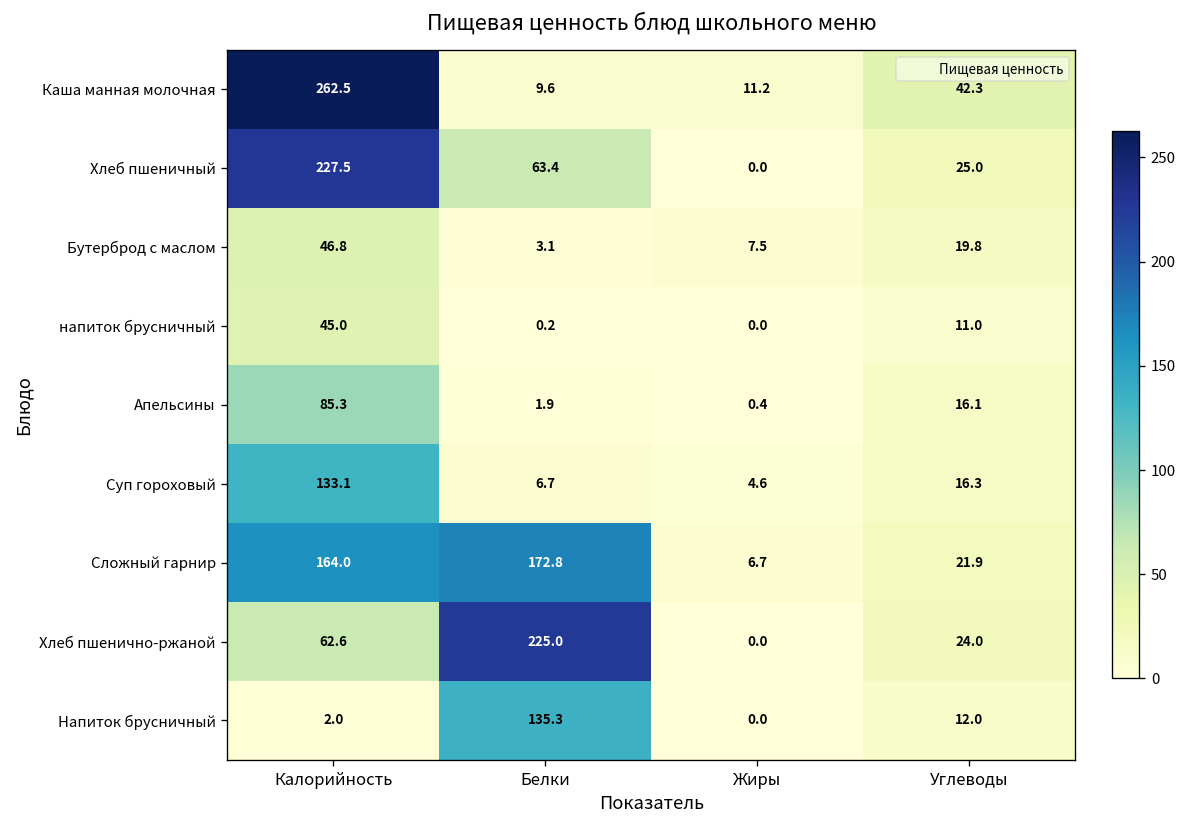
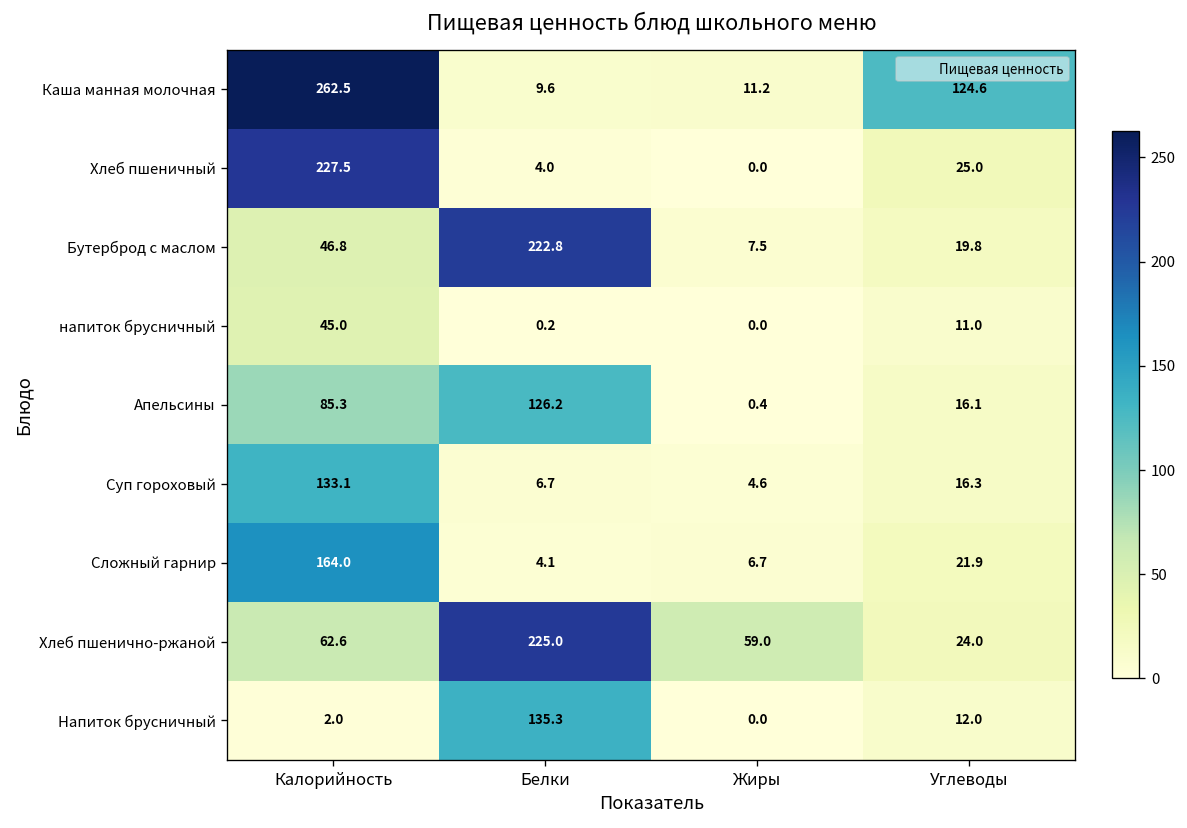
Каша манная молочная, Углеводы: 42.3 -> 124.6
Хлеб пшеничный, Белки: 63.4 -> 4.0
Бутерброд с маслом, Белки: 3.1 -> 222.8
Апельсины, Белки: 1.9 -> 126.2
Сложный гарнир, Белки: 172.8 -> 4.1
Хлеб пшенично-ржаной, Жиры: 0.0 -> 59.0
